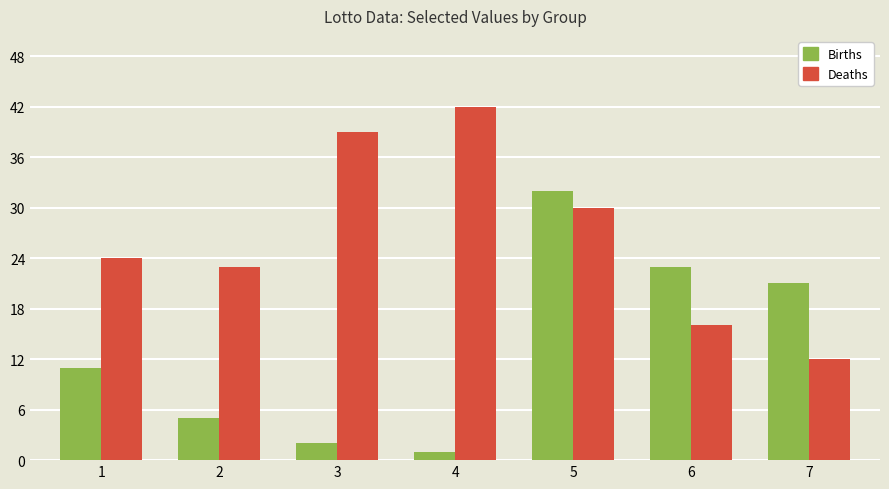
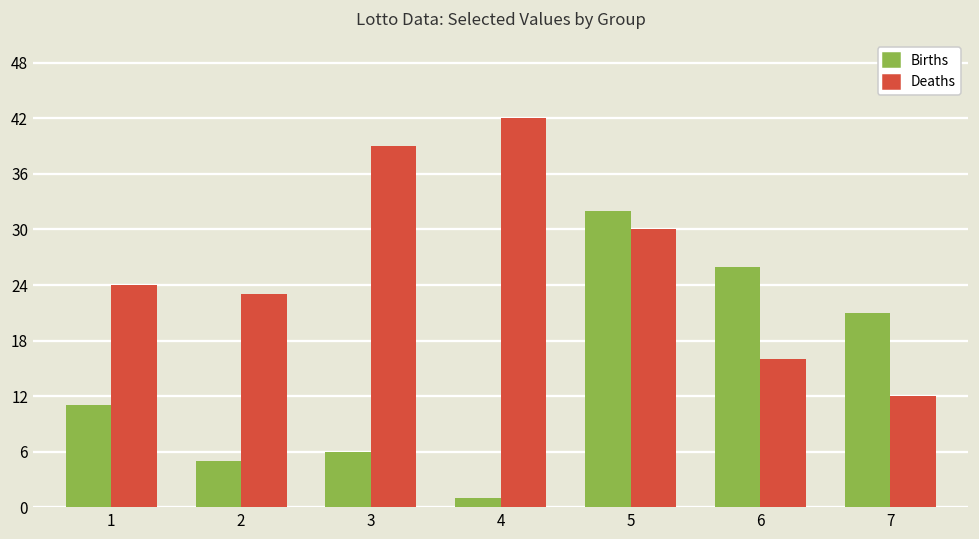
Births, 3: 2 -> 6
Births, 6: 23 -> 26
